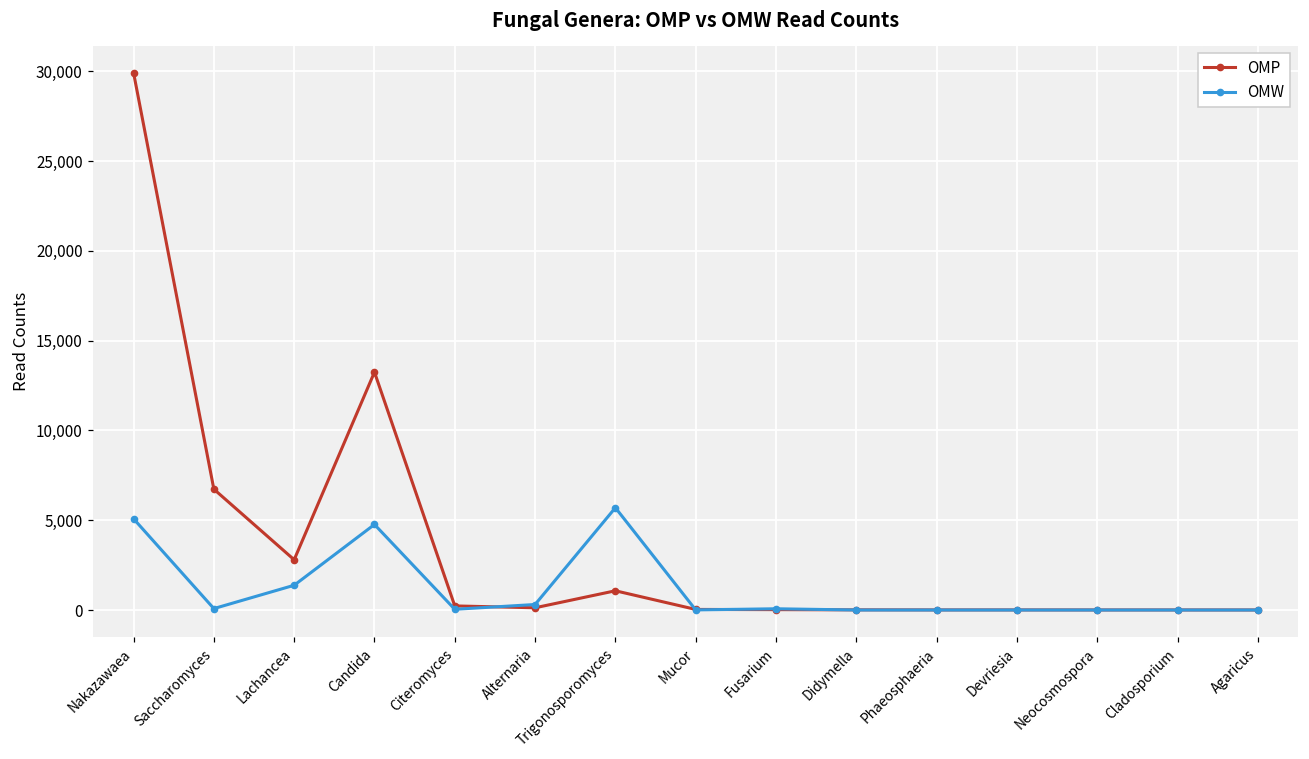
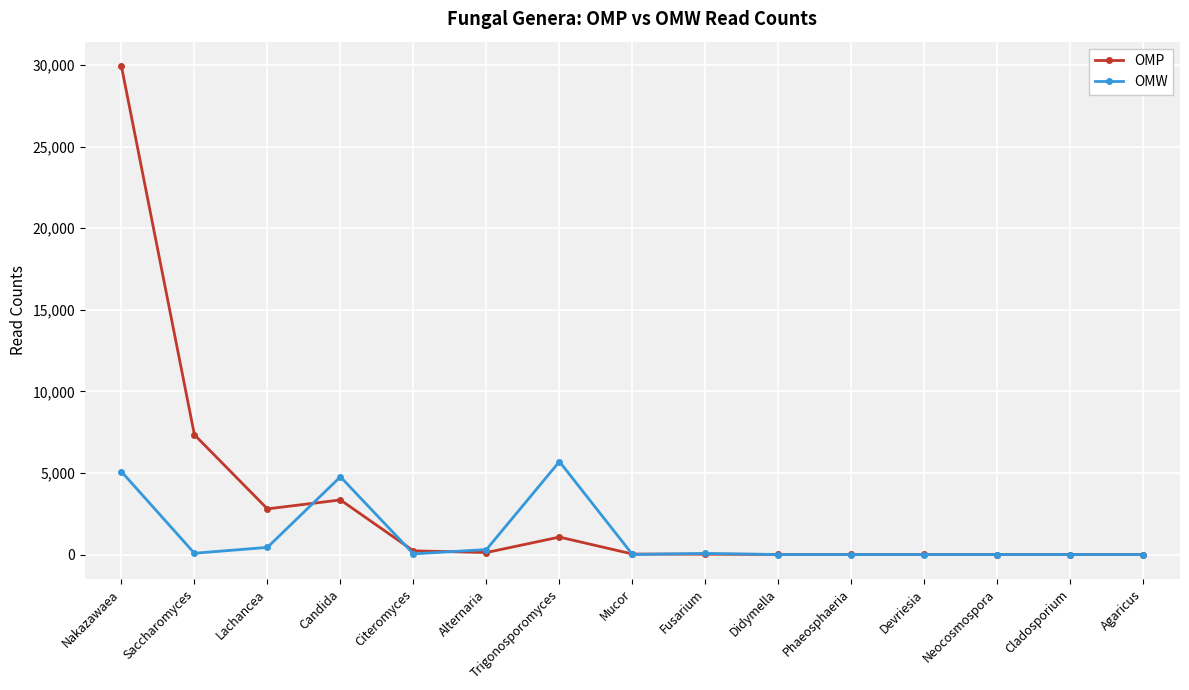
OMP, Saccharomyces: 6,700 -> 7,300
OMW, Lachancea: 1,400 -> 400
OMP, Candida: 13,200 -> 3,300
